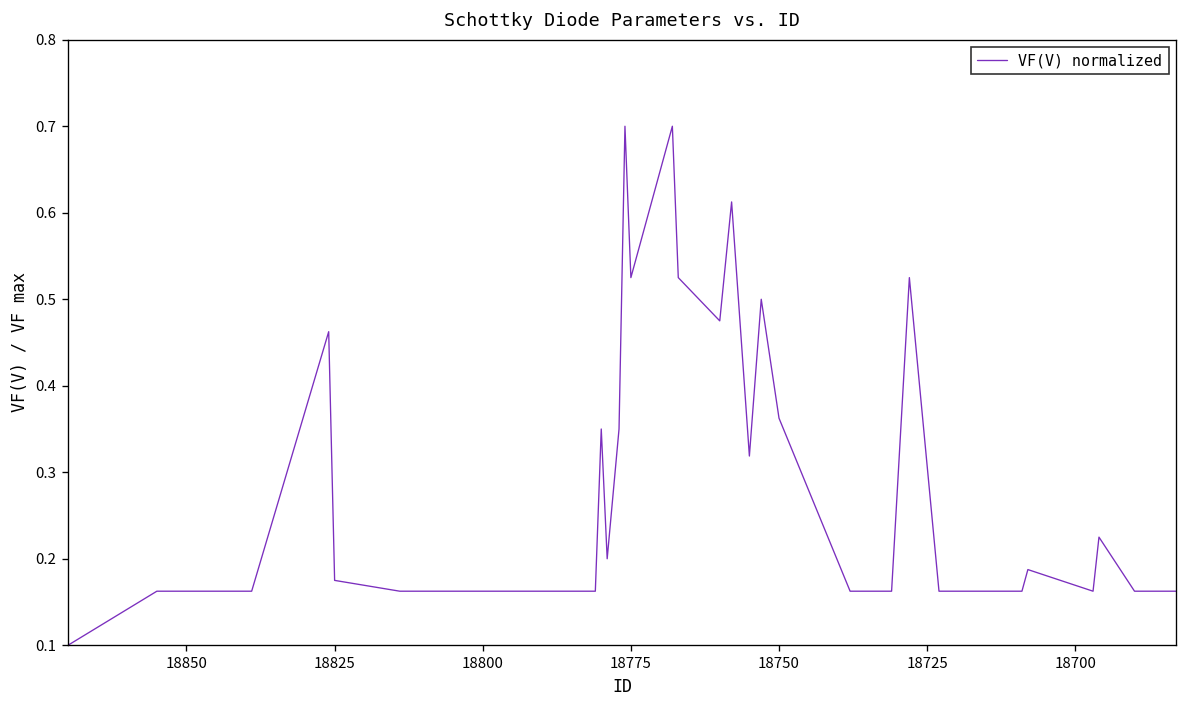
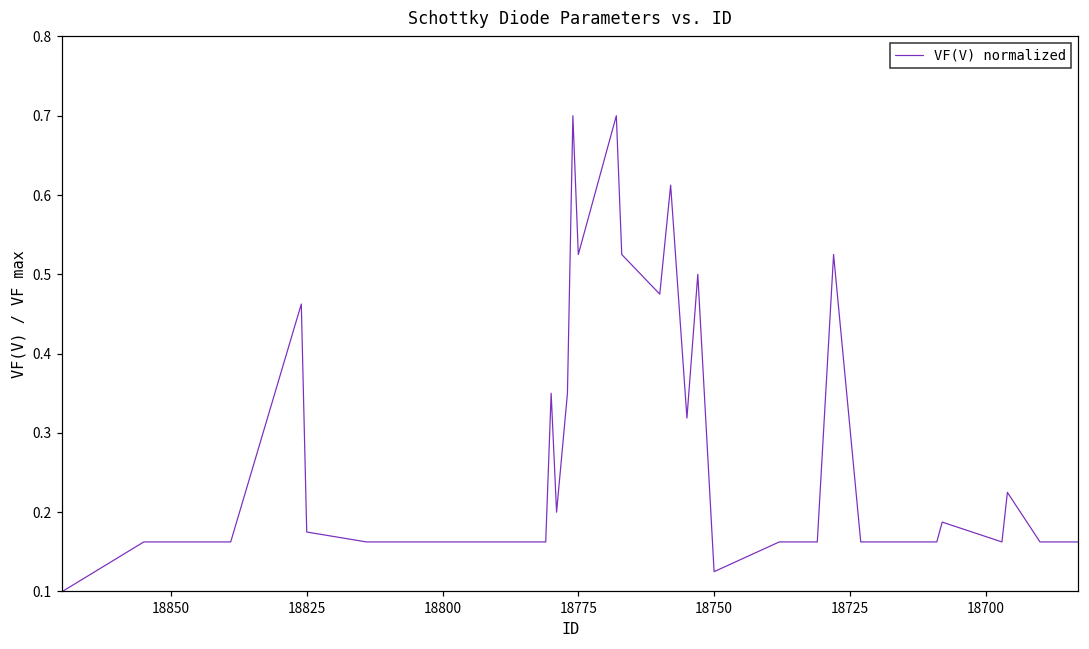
18750: 0.36 -> 0.13
